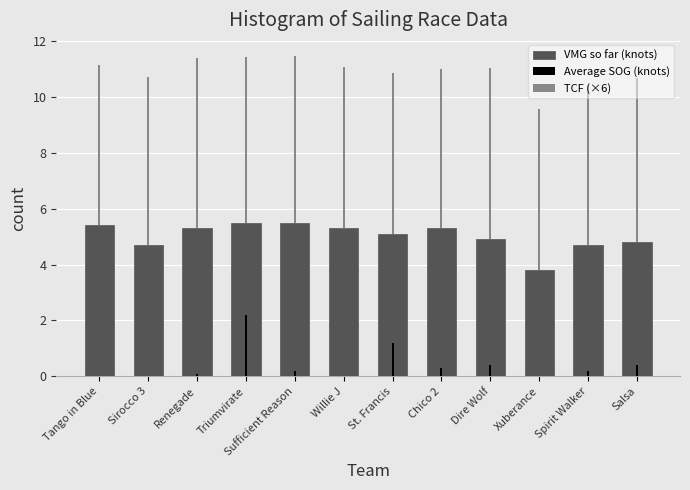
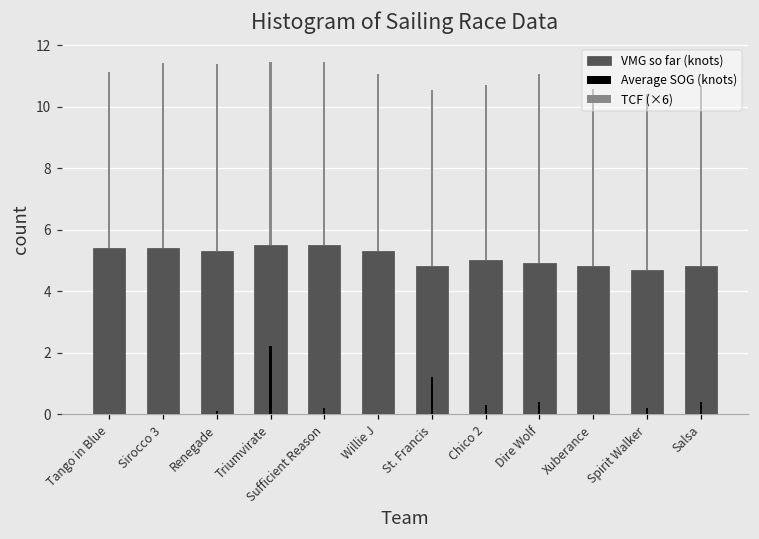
VMG so far (knots), Sirocco 3: 4.7 -> 5.4
VMG so far (knots), St. Francis: 5.1 -> 4.8
VMG so far (knots), Chico 2: 5.3 -> 5.0
VMG so far (knots), Xuberance: 3.8 -> 4.8
